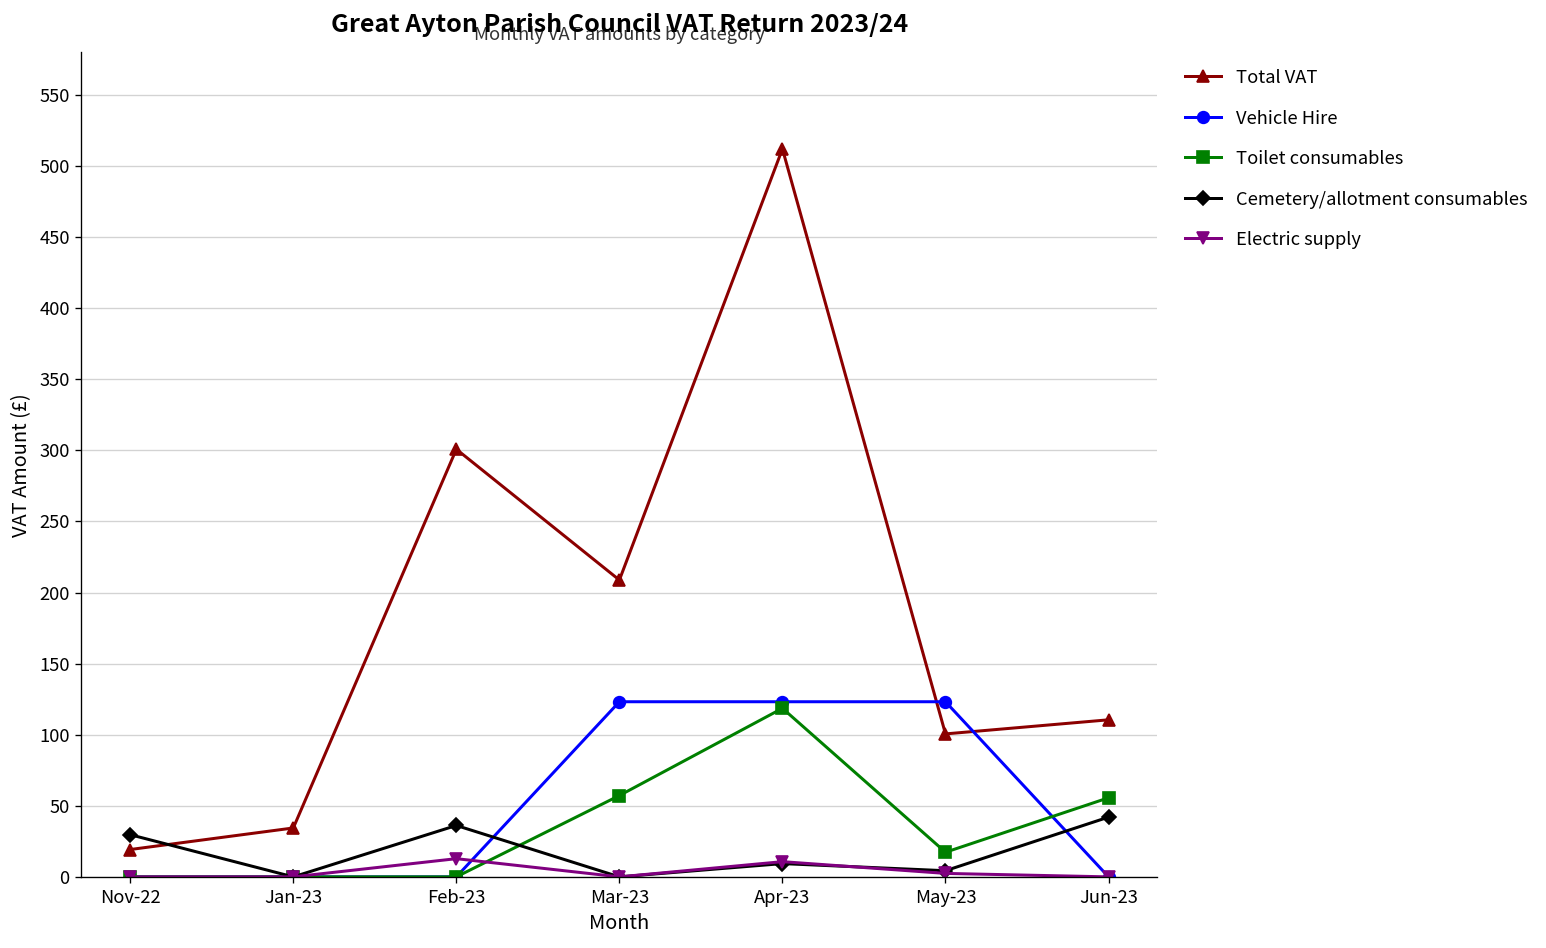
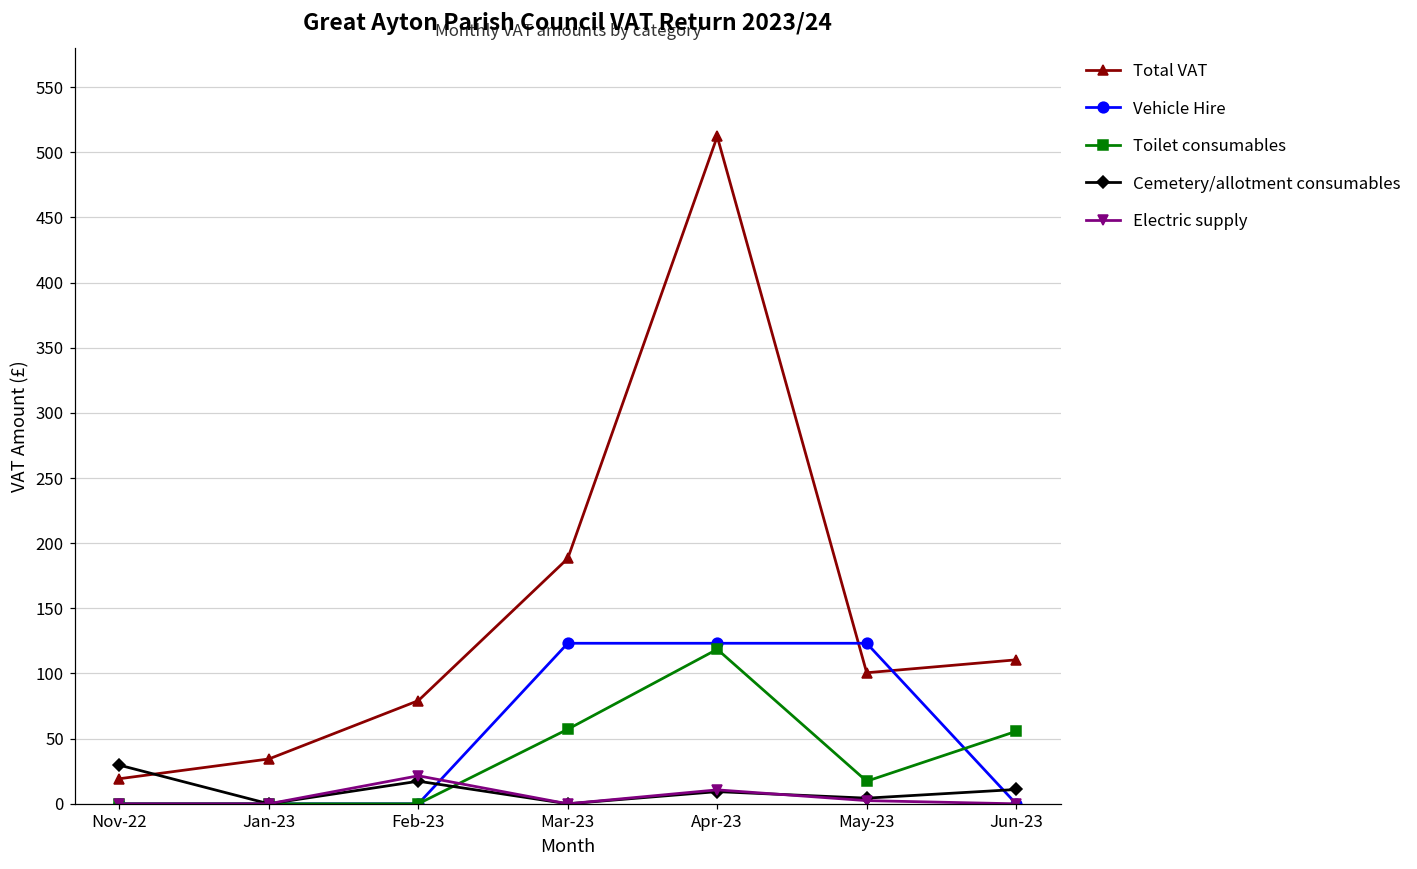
Total VAT, Feb-23: 301 -> 79
Cemetery/allotment consumables, Feb-23: 36 -> 17
Electric supply, Feb-23: 13 -> 22
Total VAT, Mar-23: 209 -> 188
Cemetery/allotment consumables, Jun-23: 42 -> 11
